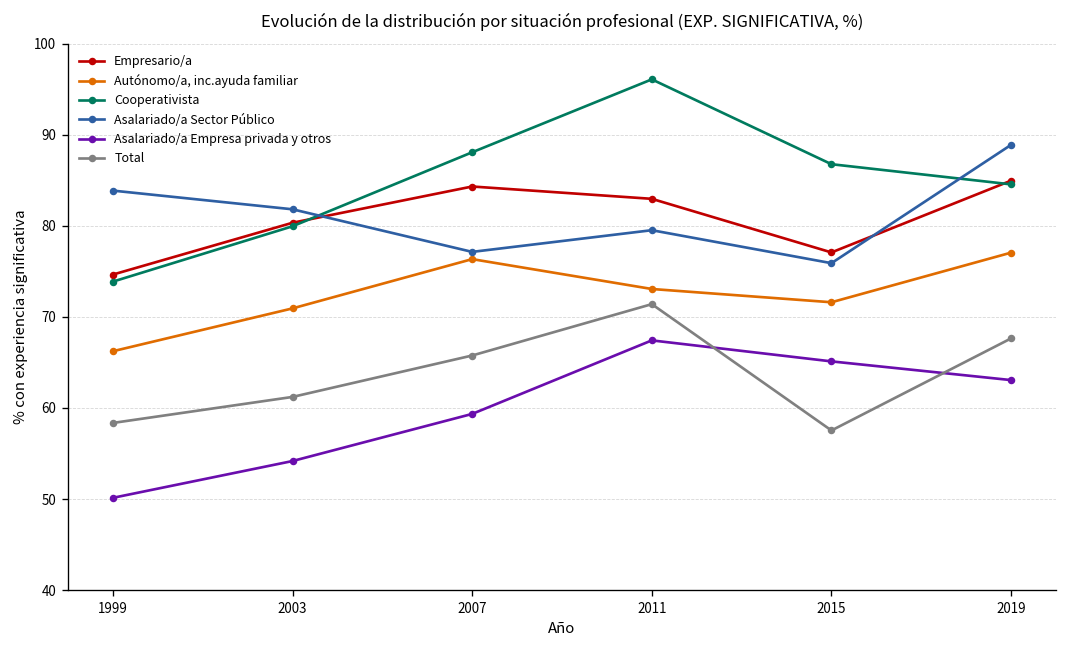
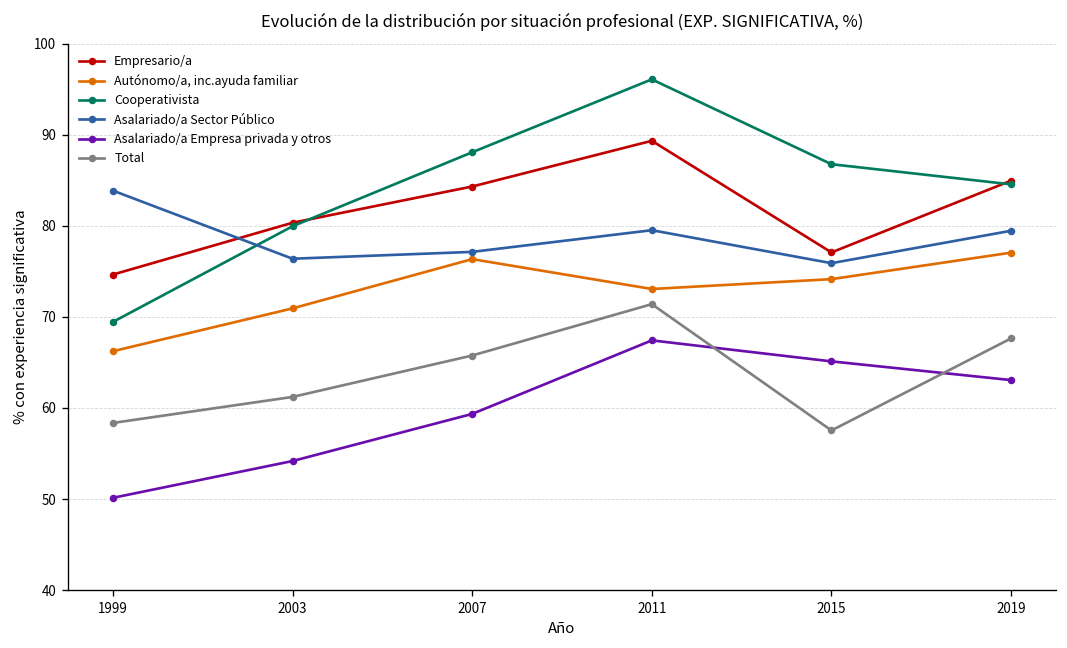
Cooperativista, 1999: 74 -> 69
Asalariado/a Sector Público, 2003: 82 -> 76
Empresario/a, 2011: 83 -> 89
Autónomo/a, inc.ayuda familiar, 2015: 72 -> 74
Asalariado/a Sector Público, 2019: 89 -> 79
